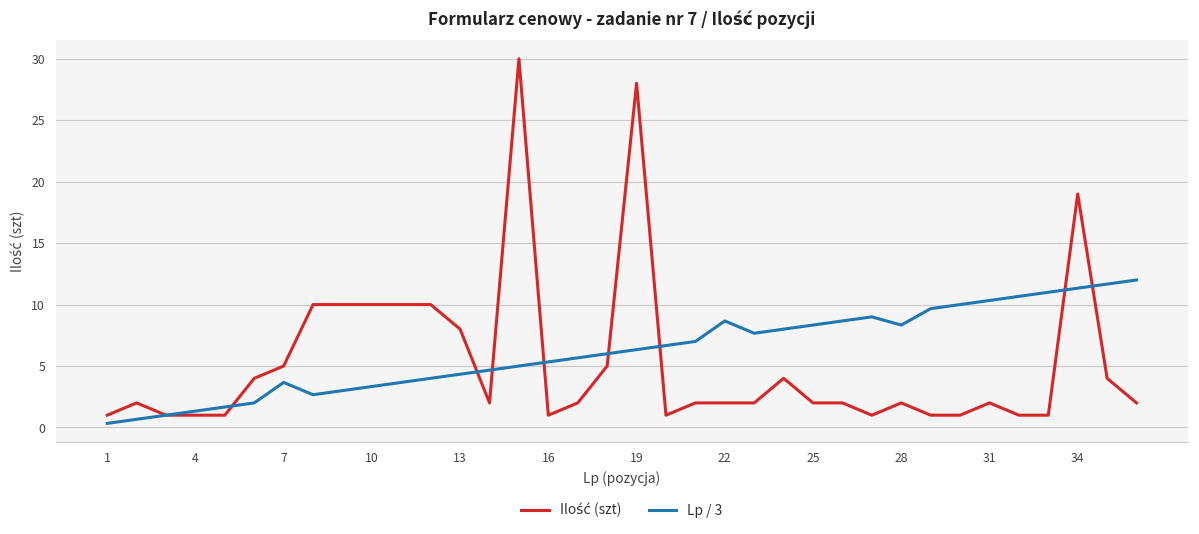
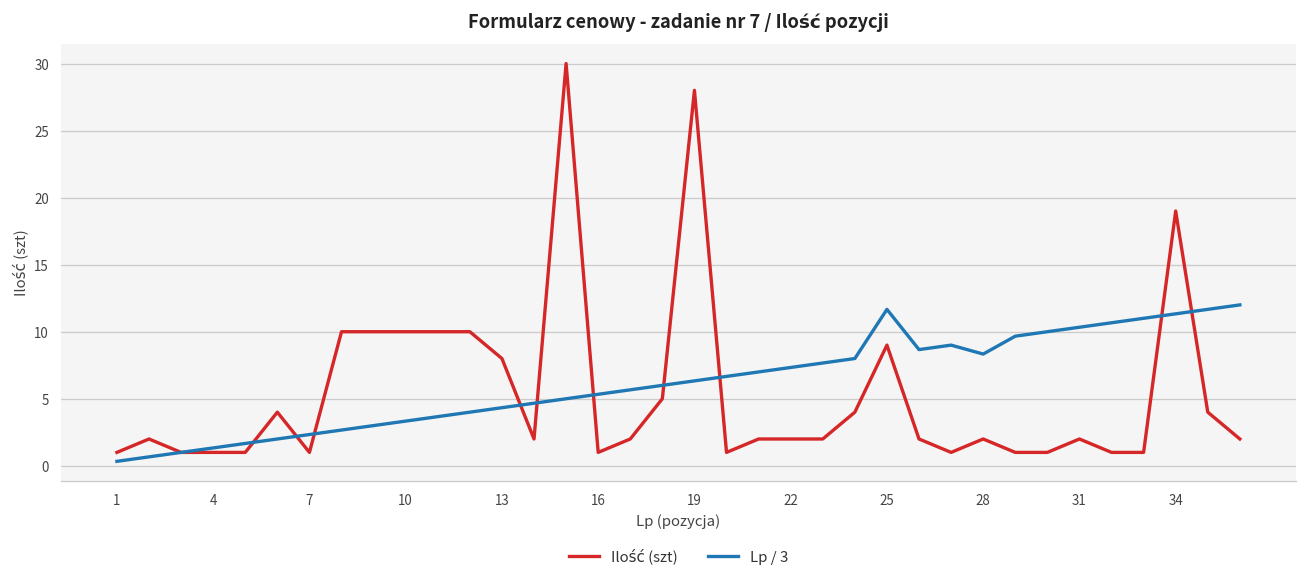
Ilość (szt), 7: 5 -> 1
Lp / 3, 7: 3.7 -> 2.3
Lp / 3, 22: 8.7 -> 7.3
Ilość (szt), 25: 2 -> 9
Lp / 3, 25: 8.3 -> 11.7
